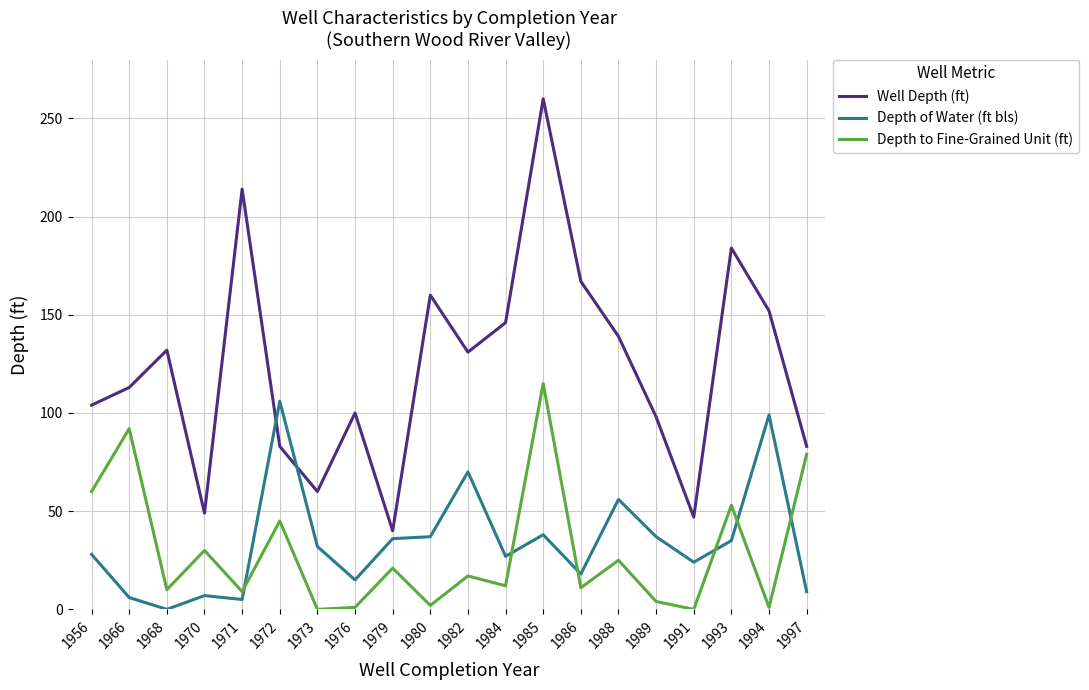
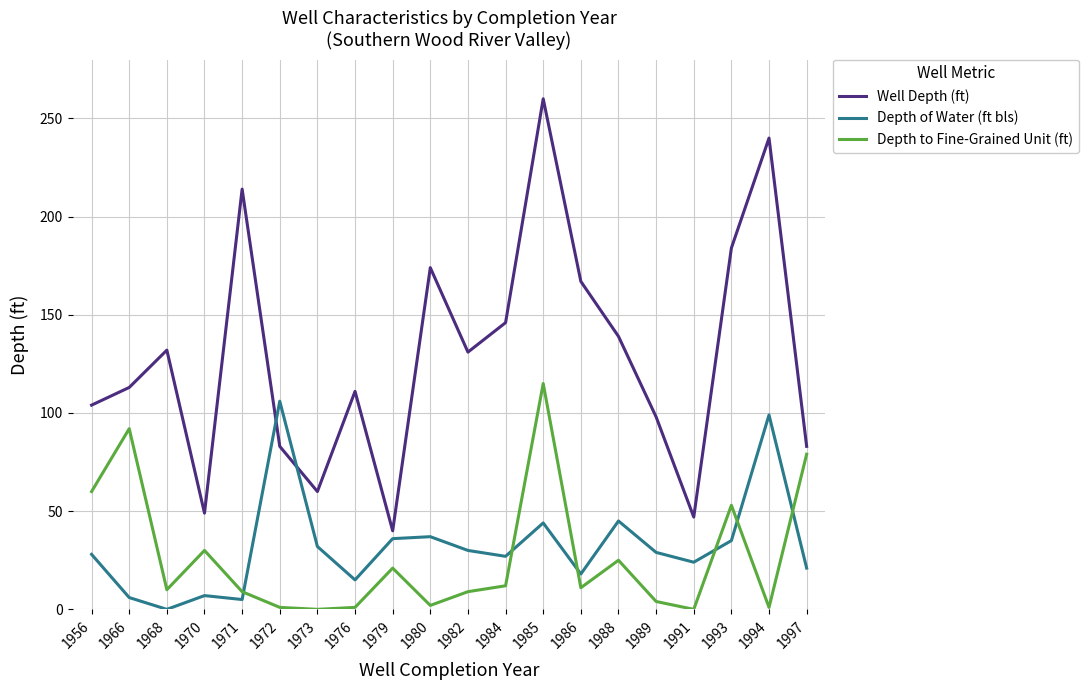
Depth to Fine-Grained Unit (ft), 1972: 45 -> 1
Well Depth (ft), 1976: 100 -> 111
Well Depth (ft), 1980: 160 -> 174
Depth of Water (ft bls), 1982: 70 -> 30
Depth to Fine-Grained Unit (ft), 1982: 17 -> 9
Depth of Water (ft bls), 1985: 38 -> 44
Depth of Water (ft bls), 1988: 56 -> 45
Depth of Water (ft bls), 1989: 37 -> 29
Well Depth (ft), 1994: 152 -> 240
Depth of Water (ft bls), 1997: 9 -> 21
